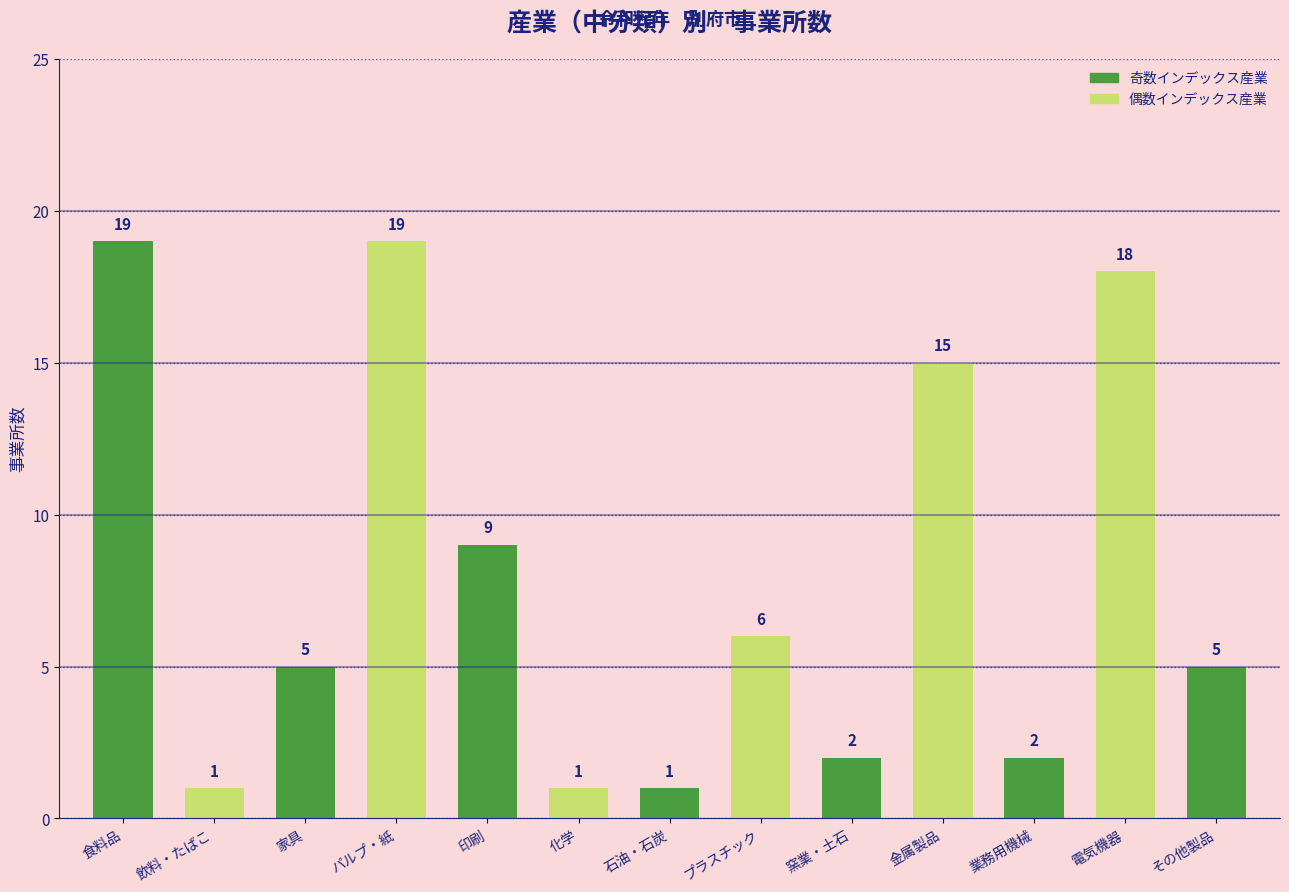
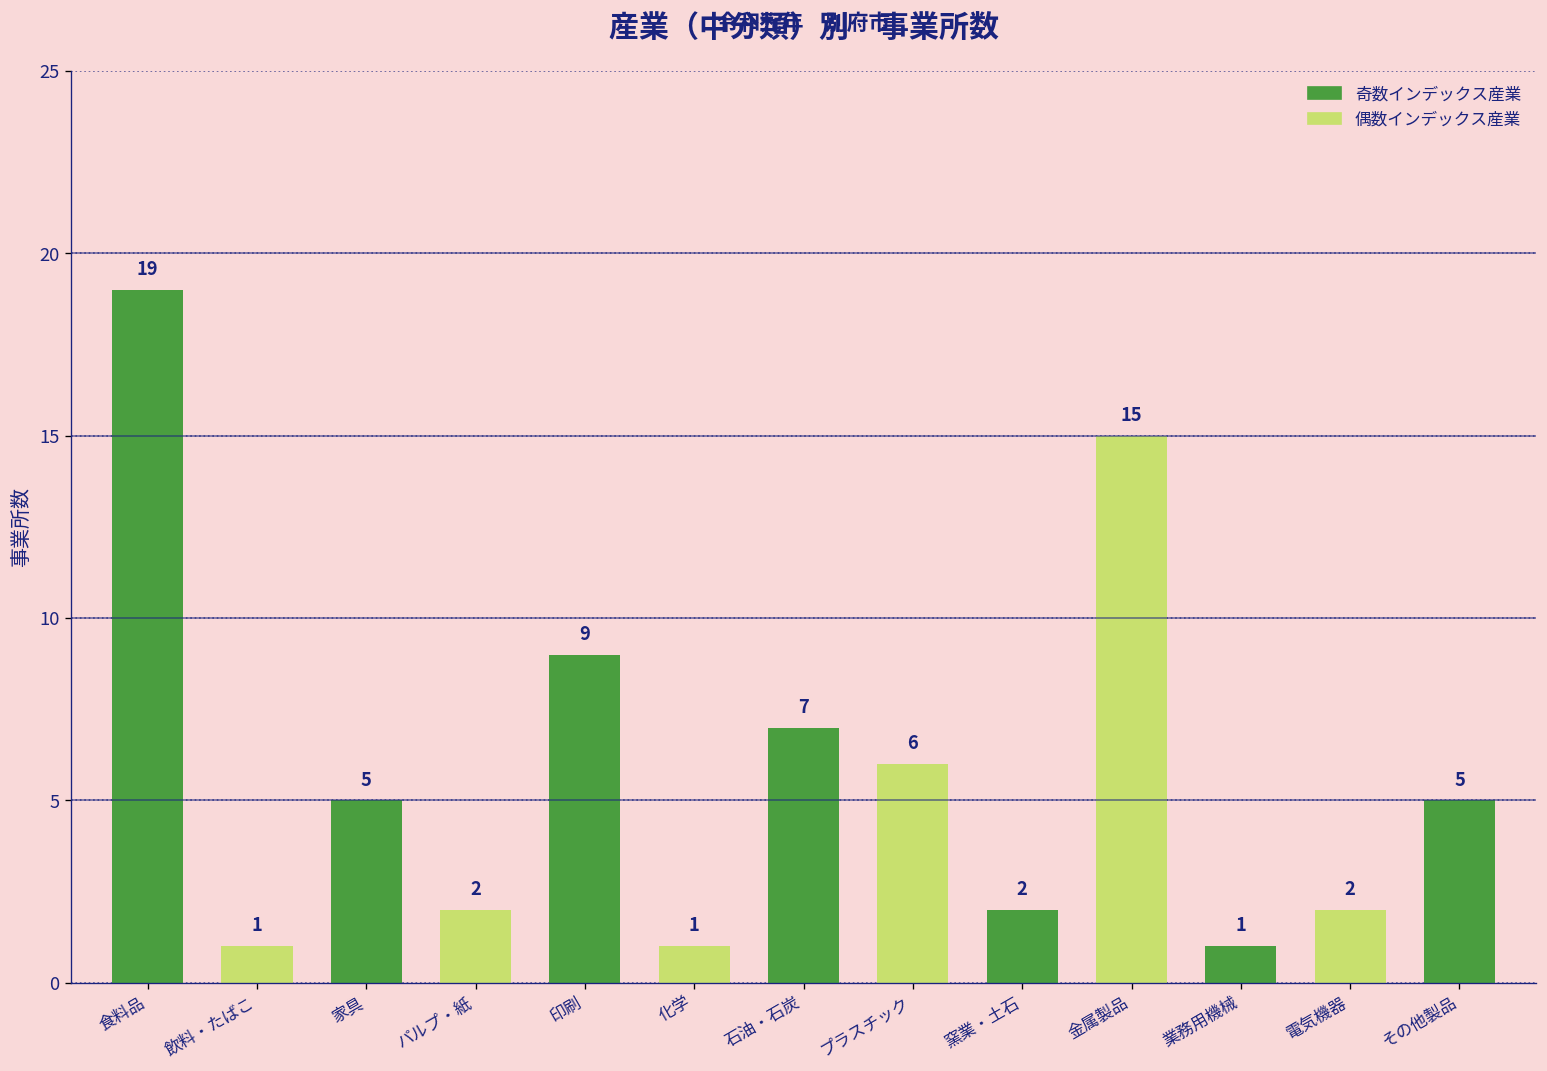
パルプ・紙: 19 -> 2
石油・石炭: 1 -> 7
業務用機械: 2 -> 1
電気機器: 18 -> 2
